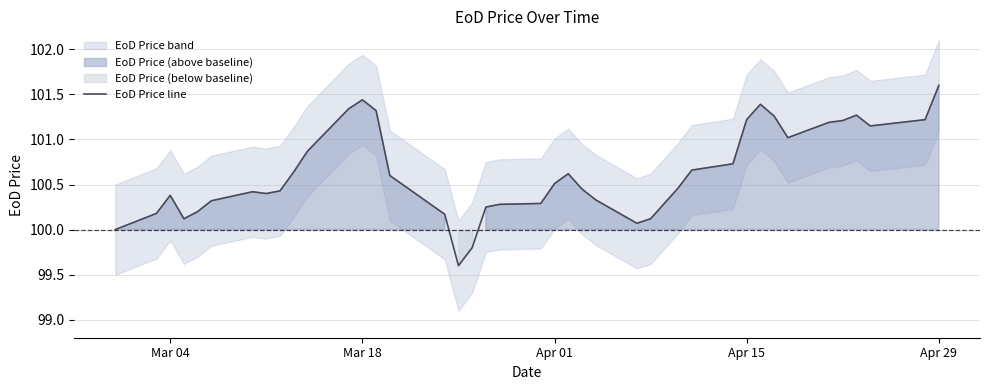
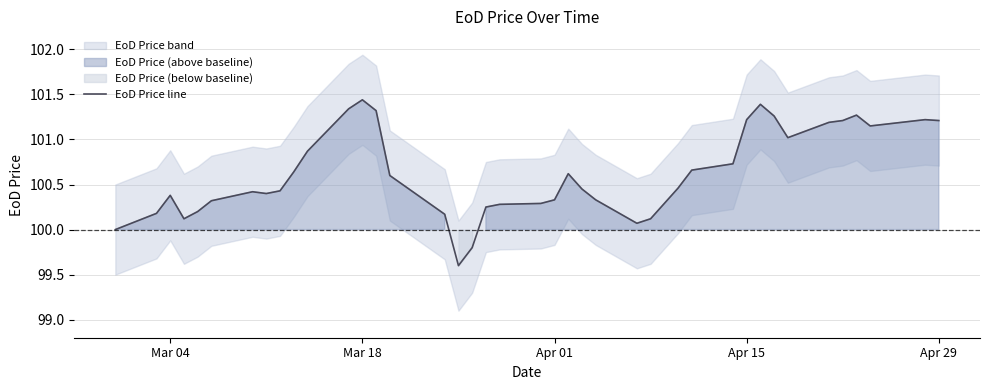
EoD Price line, Apr 01: 100.5 -> 100.3
EoD Price line, Apr 29: 101.6 -> 101.2
